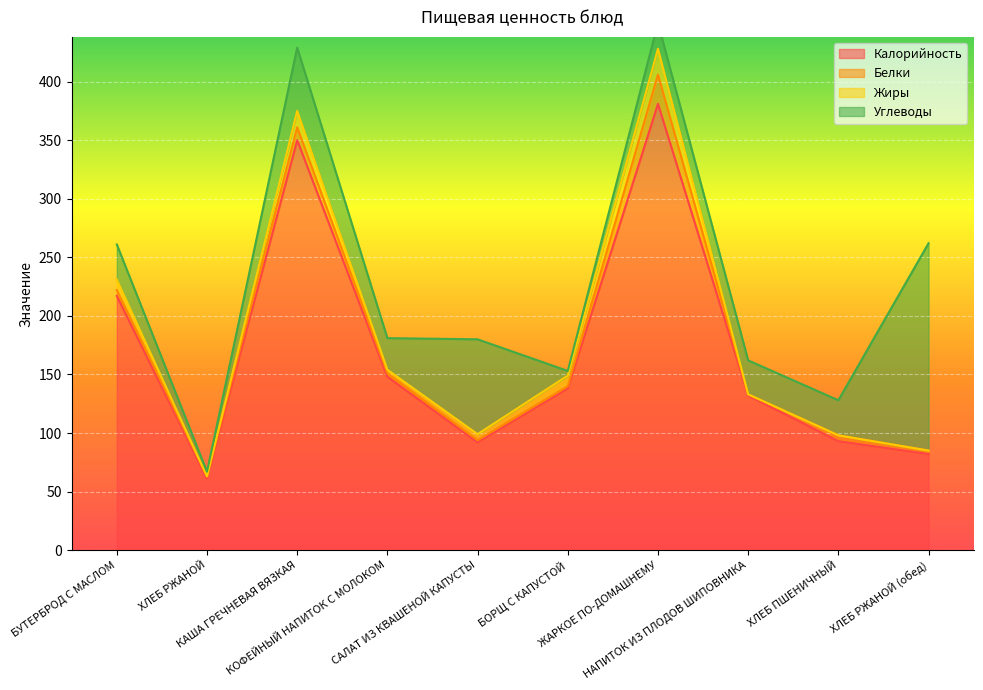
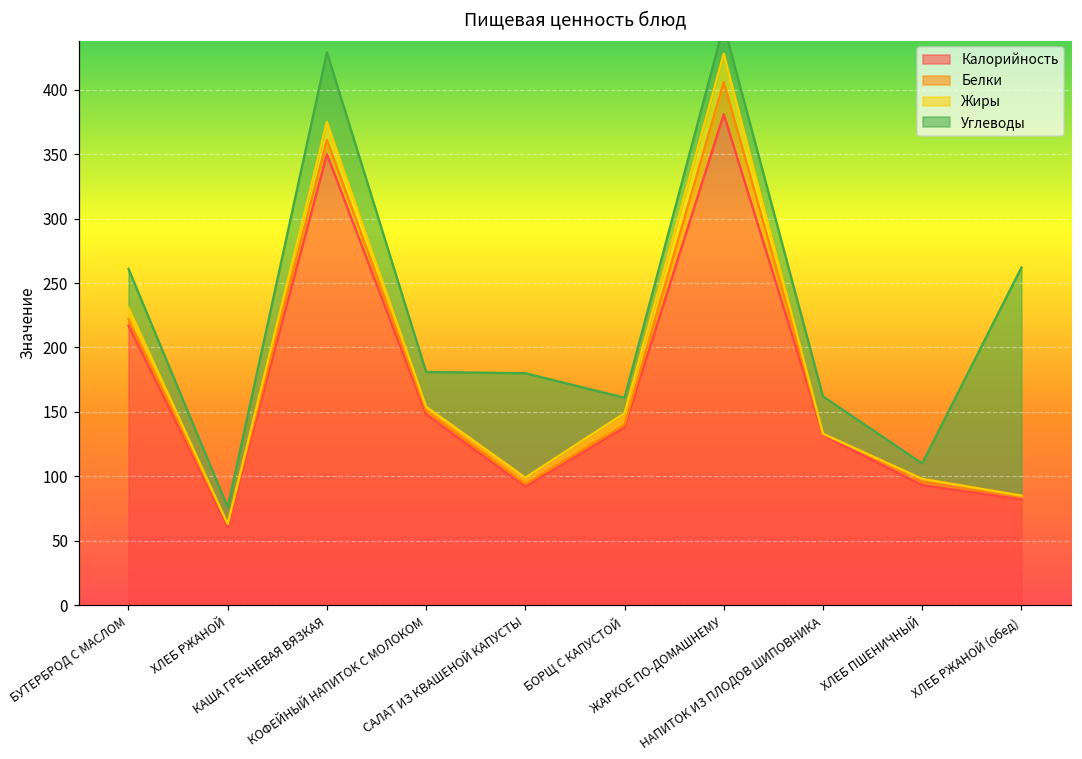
Углеводы, ХЛЕБ РЖАНОЙ: 4 -> 13
Углеводы, БОРЩ С КАПУСТОЙ: 4 -> 12
Углеводы, ХЛЕБ ПШЕНИЧНЫЙ: 30 -> 12
